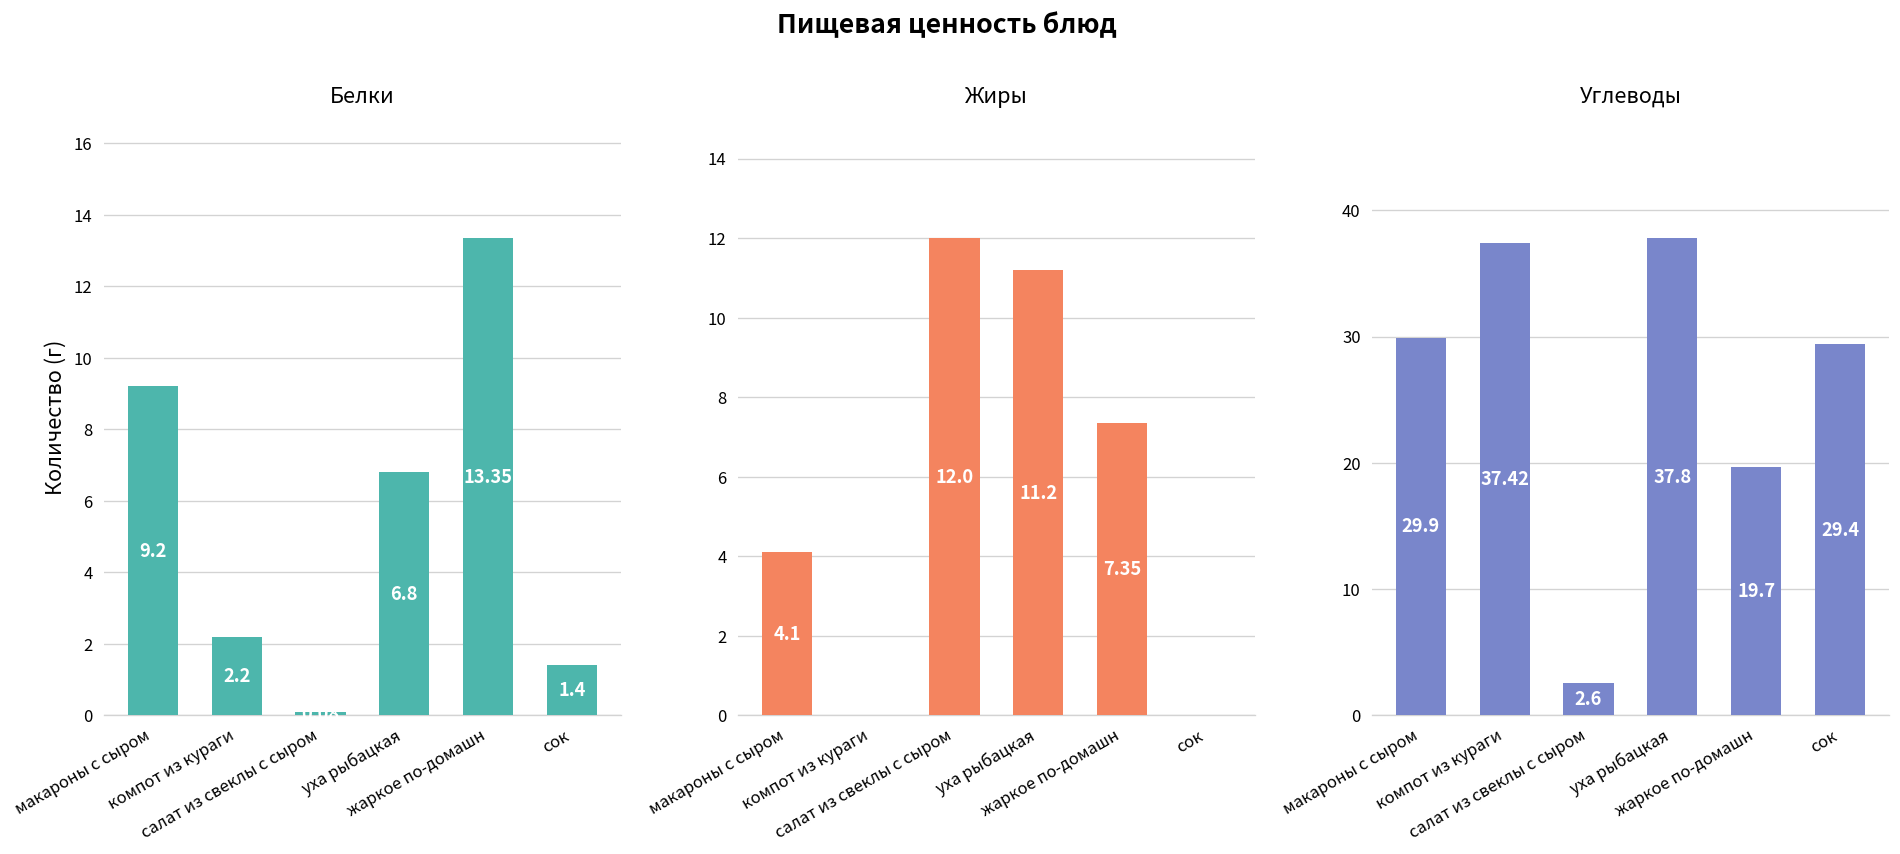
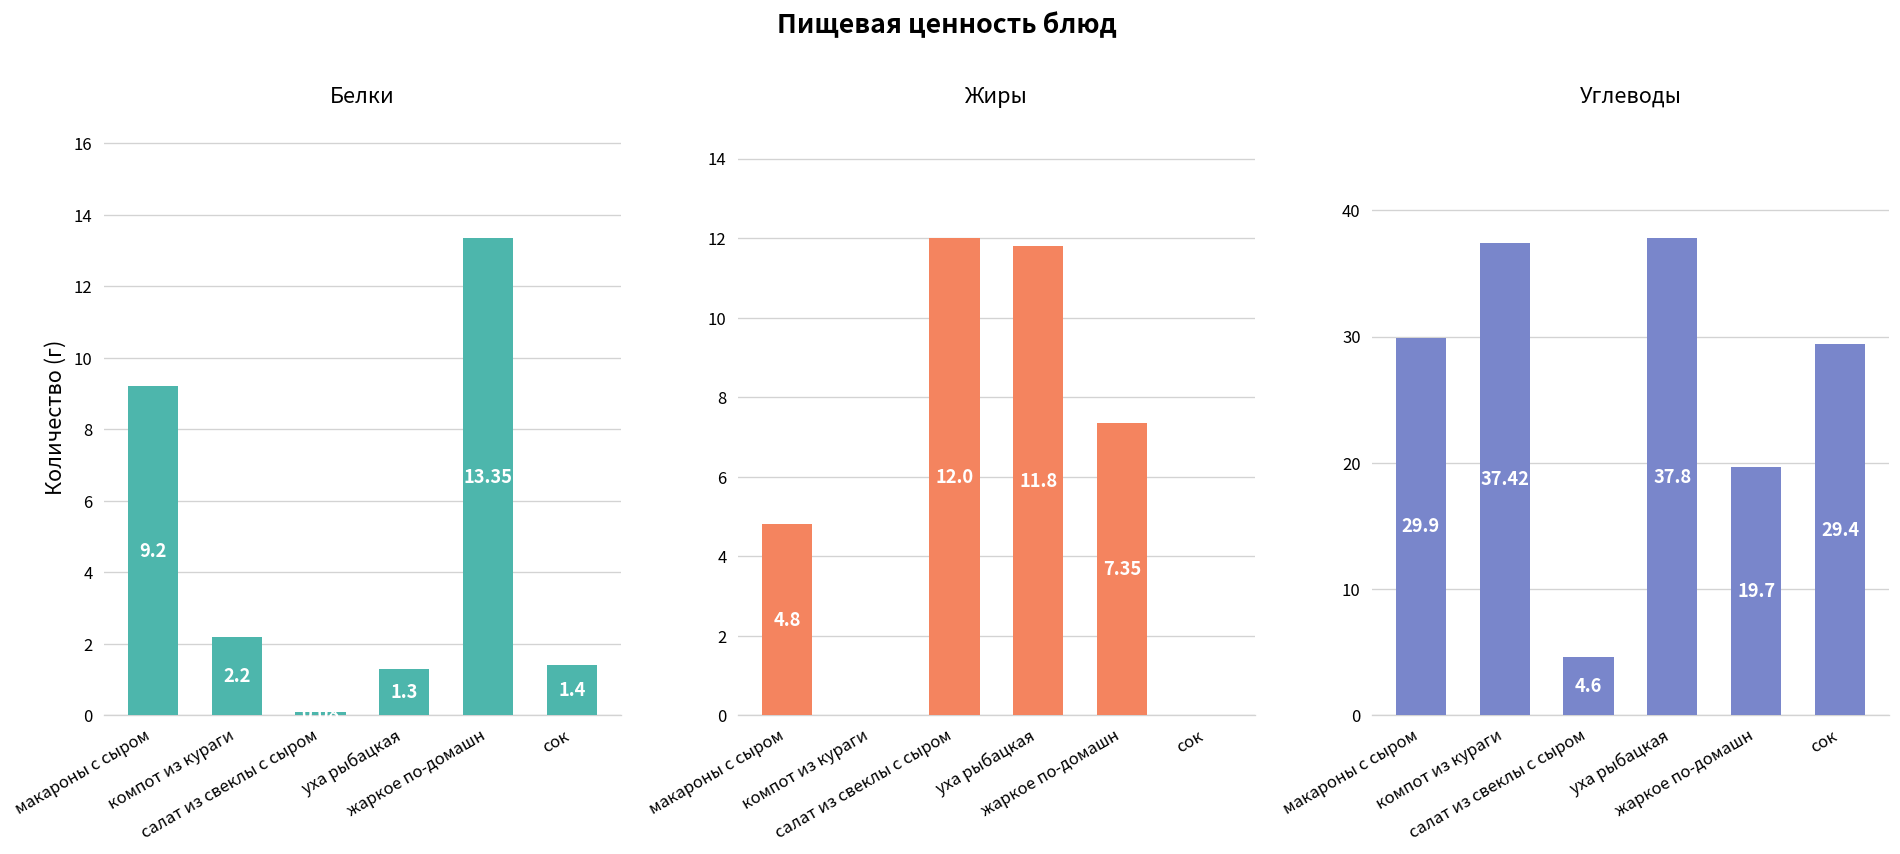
Белки, уха рыбацкая: 6.8 -> 1.3
Жиры, макароны с сыром: 4.1 -> 4.8
Жиры, уха рыбацкая: 11.2 -> 11.8
Углеводы, салат из свеклы с сыром: 2.6 -> 4.6
